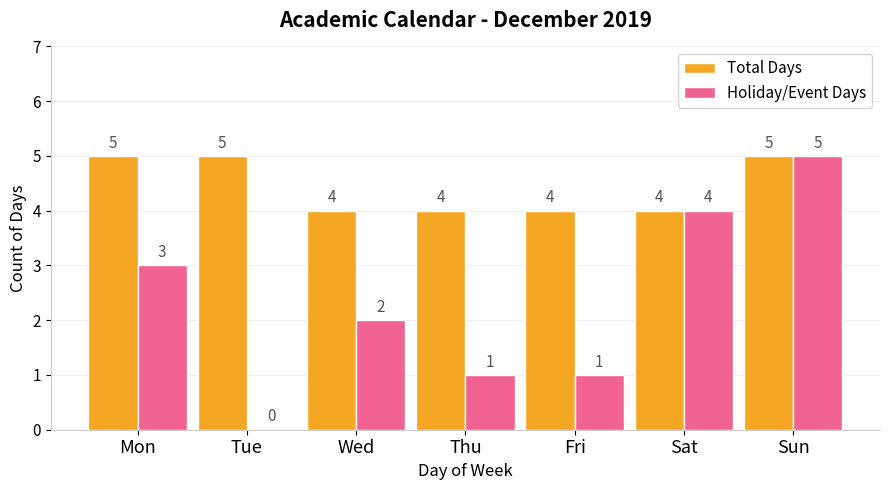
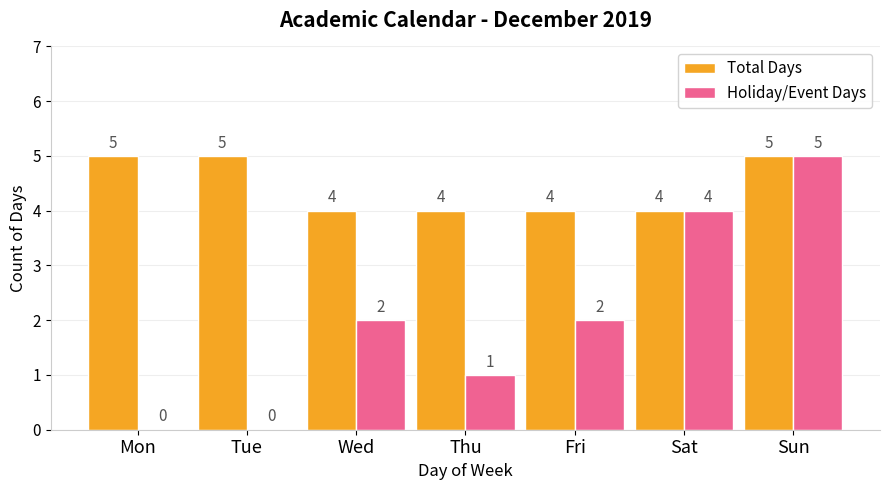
Holiday/Event Days, Mon: 3 -> 0
Holiday/Event Days, Fri: 1 -> 2
